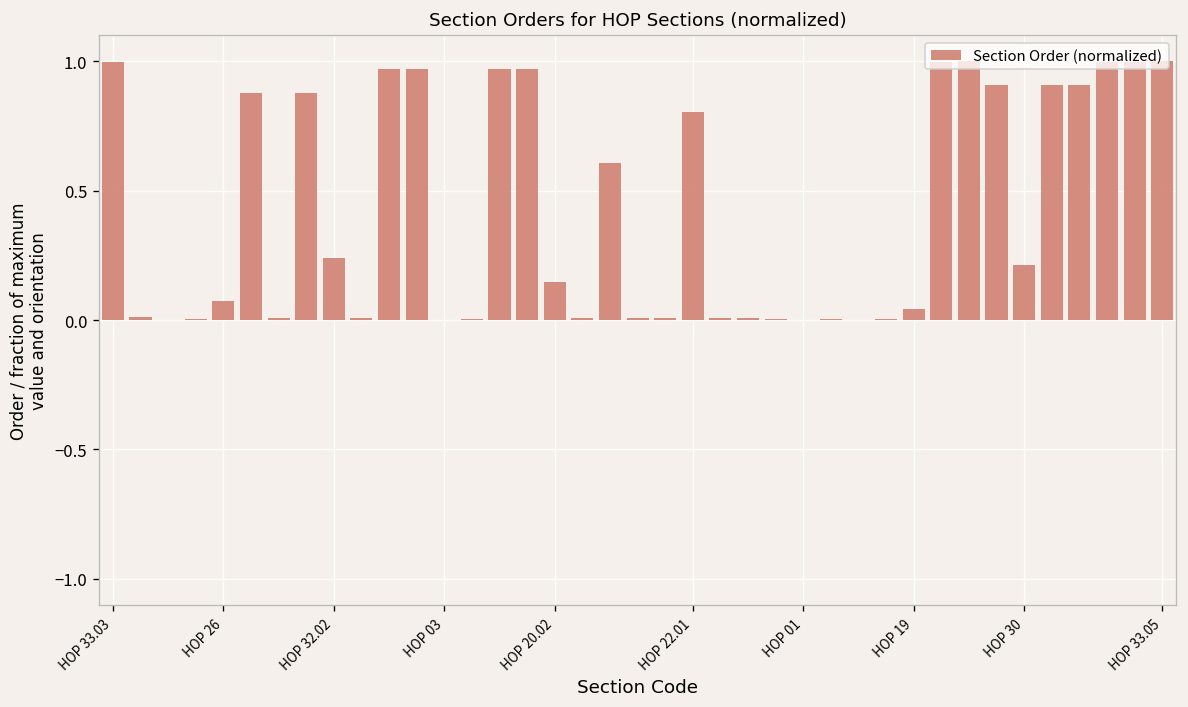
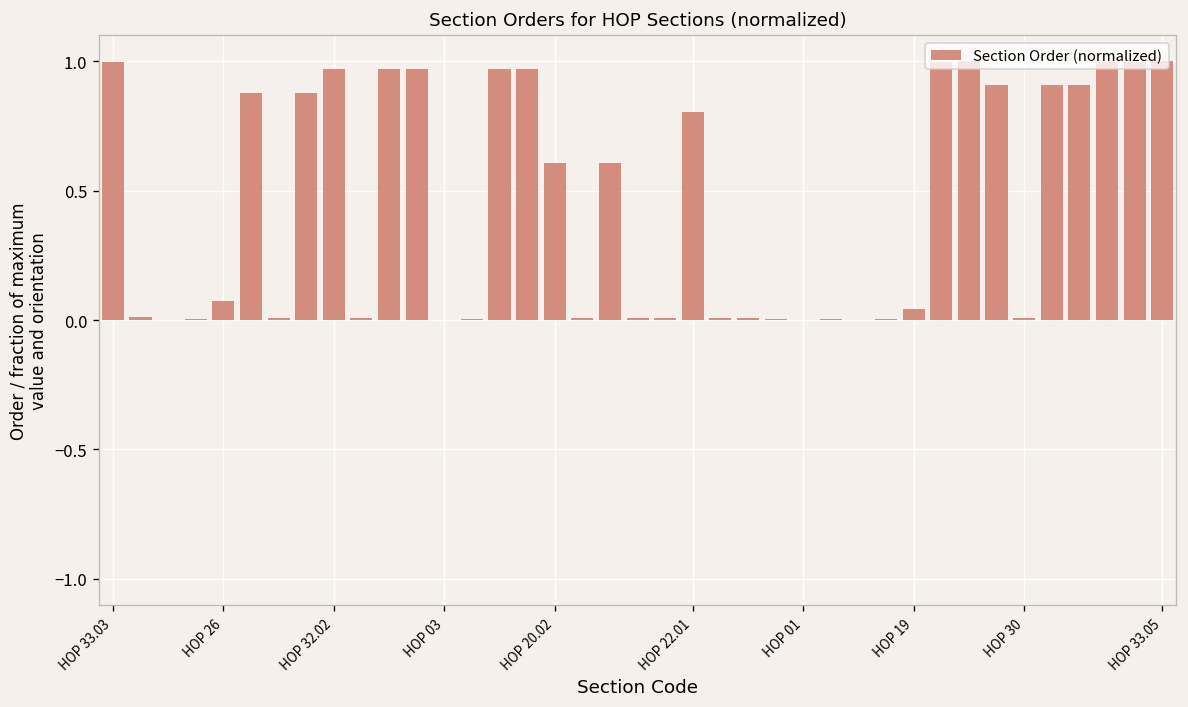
HOP 32.02: 0.24 -> 0.97
HOP 20.02: 0.15 -> 0.61
HOP 30: 0.21 -> 0.01
